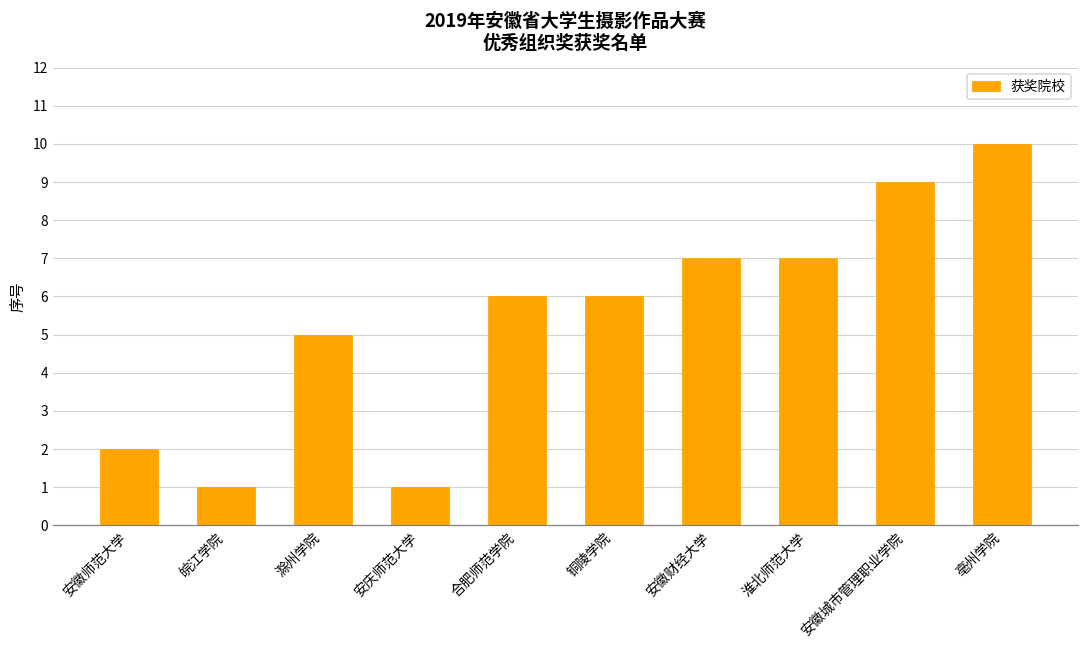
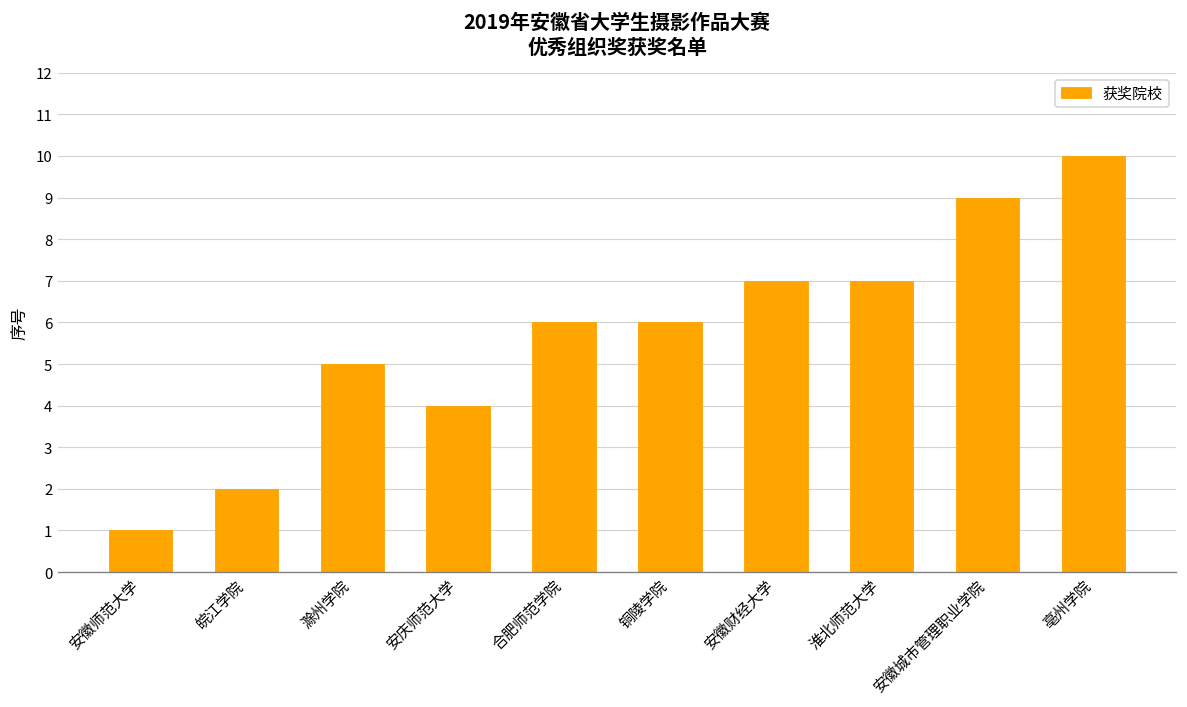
安徽师范大学: 2 -> 1
皖江学院: 1 -> 2
安庆师范大学: 1 -> 4
